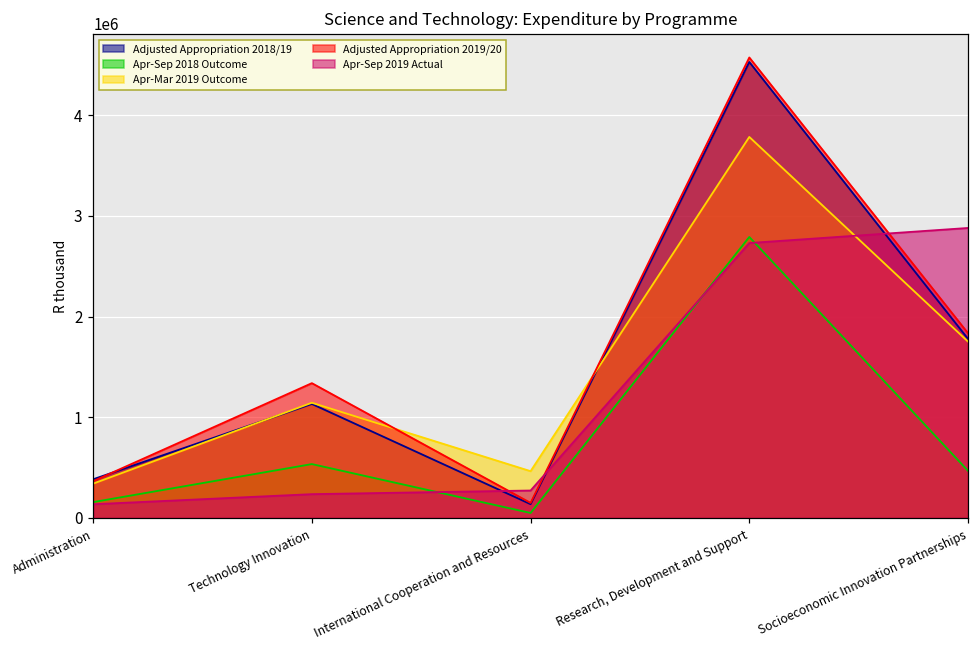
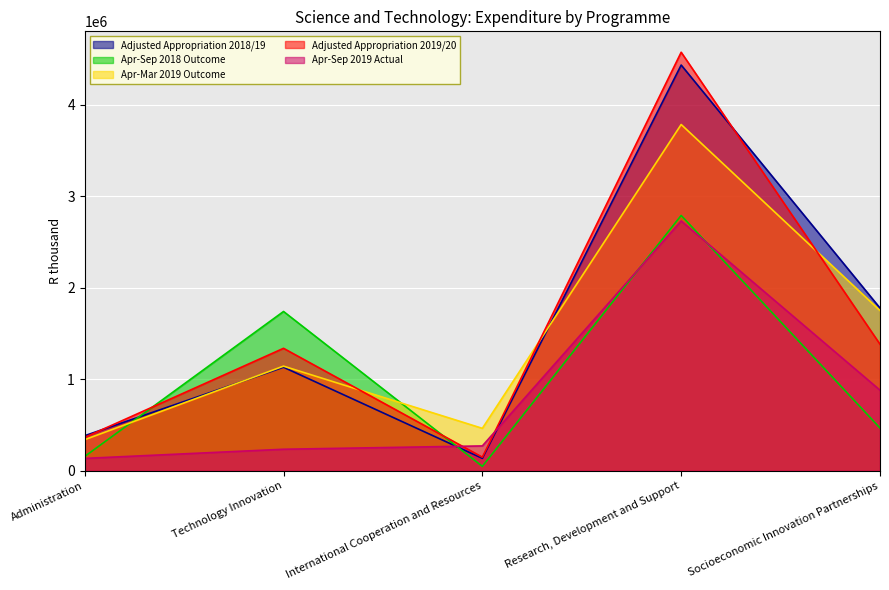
Apr-Sep 2018 Outcome, Technology Innovation: 500000 -> 1700000
Adjusted Appropriation 2018/19, Research, Development and Support: 4500000 -> 4400000
Adjusted Appropriation 2019/20, Socioeconomic Innovation Partnerships: 1800000 -> 1400000
Apr-Sep 2019 Actual, Socioeconomic Innovation Partnerships: 2900000 -> 900000
